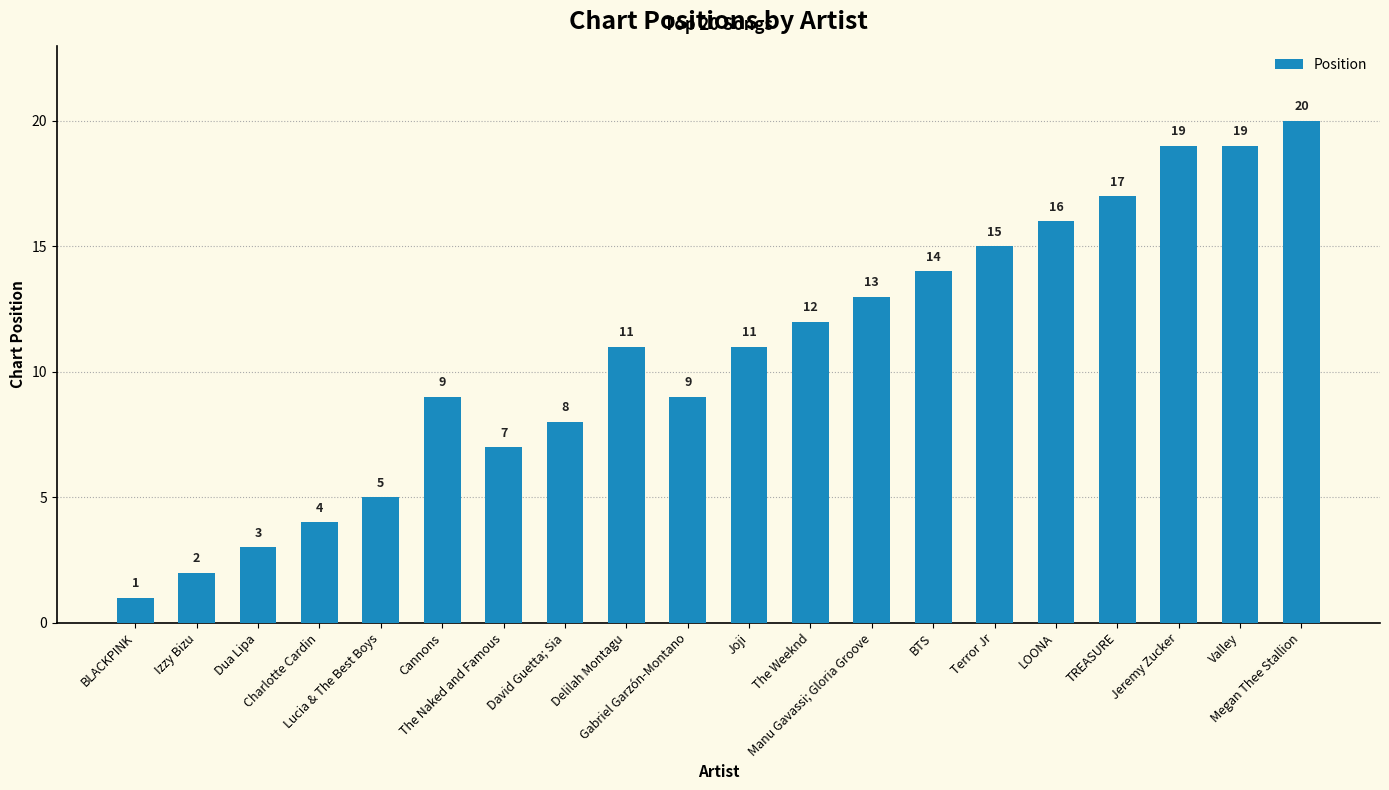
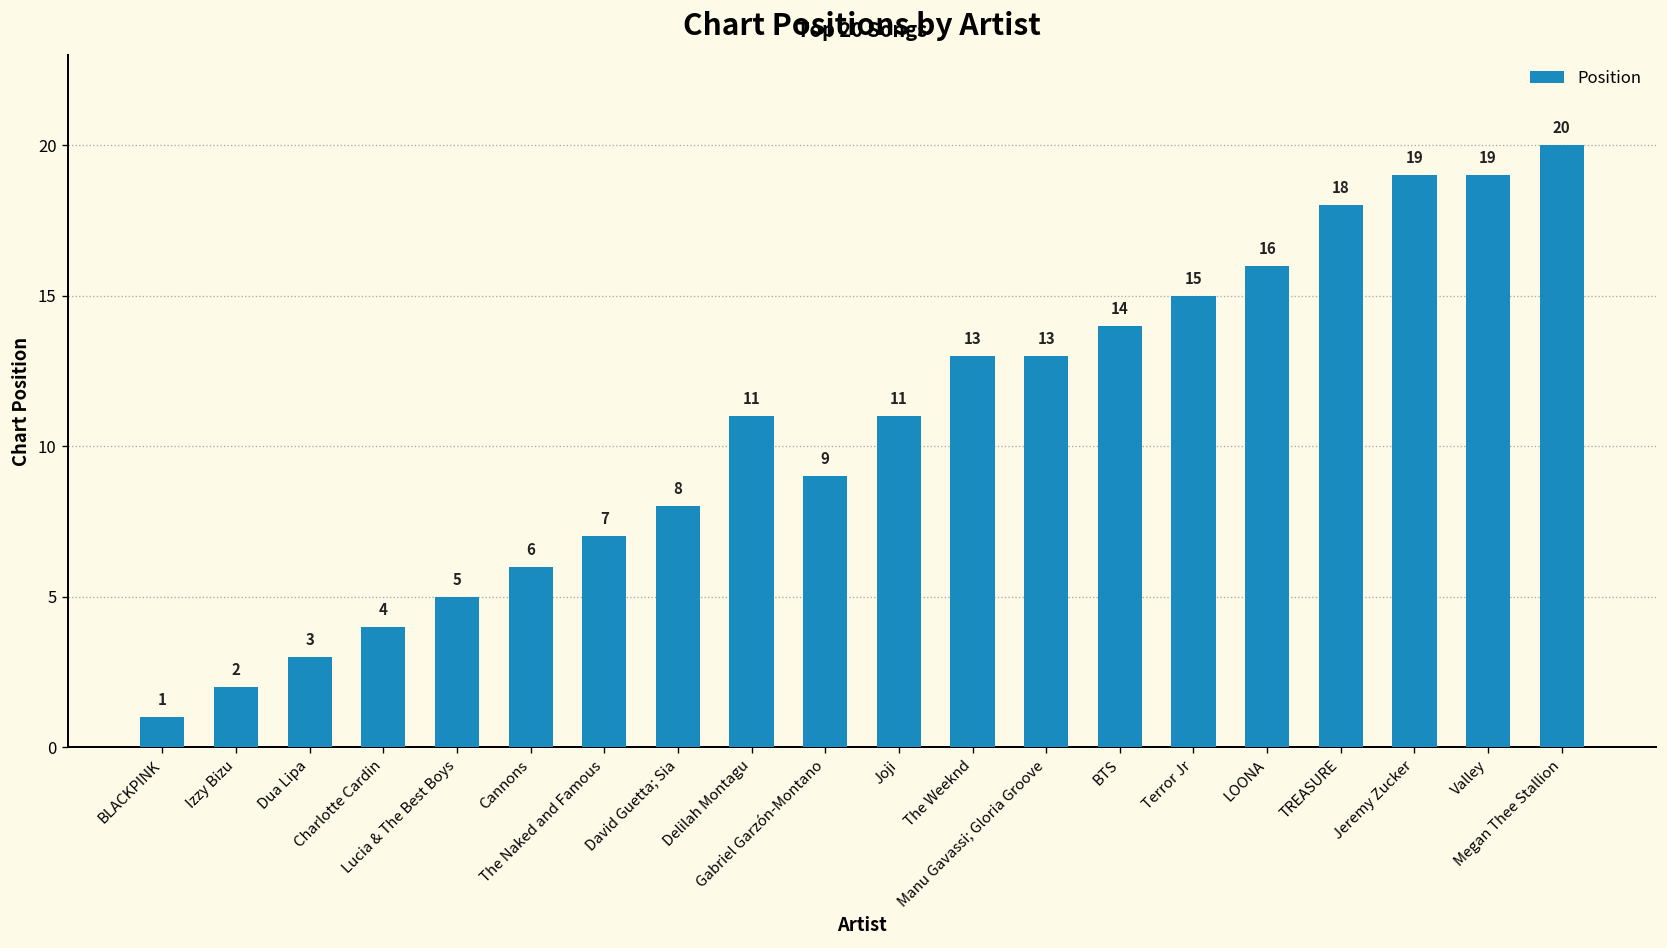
Cannons: 9 -> 6
The Weeknd: 12 -> 13
TREASURE: 17 -> 18
